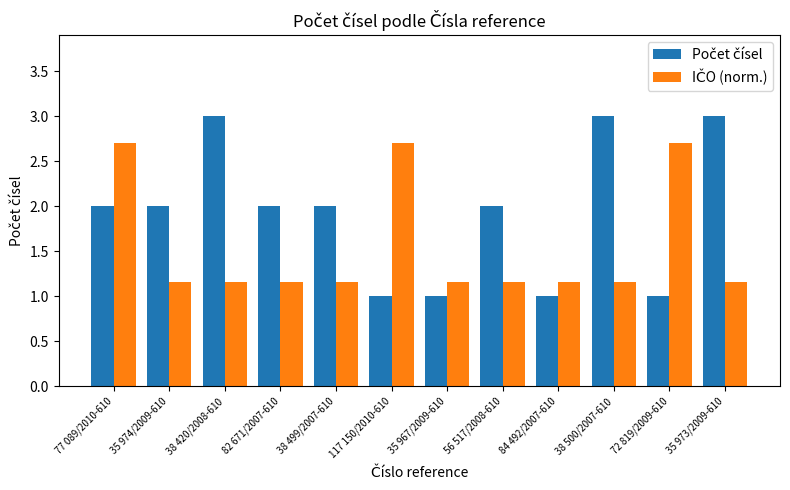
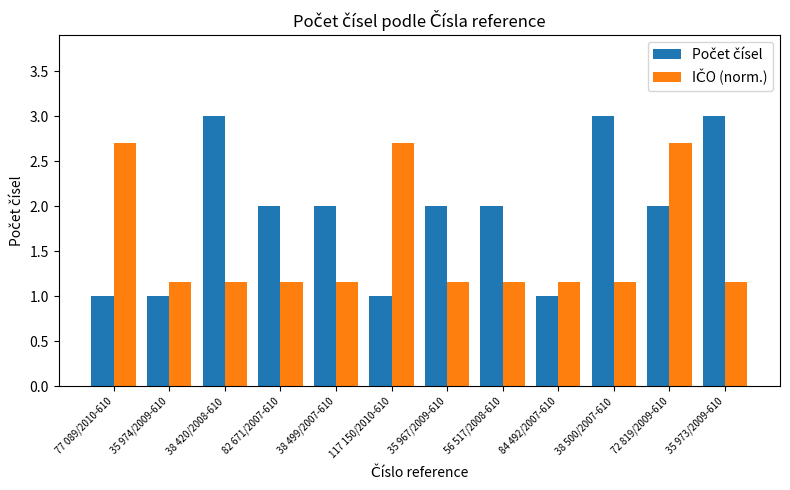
Počet čísel, 77 089/2010-610: 2 -> 1
Počet čísel, 35 974/2009-610: 2 -> 1
Počet čísel, 35 967/2009-610: 1 -> 2
Počet čísel, 72 819/2009-610: 1 -> 2
